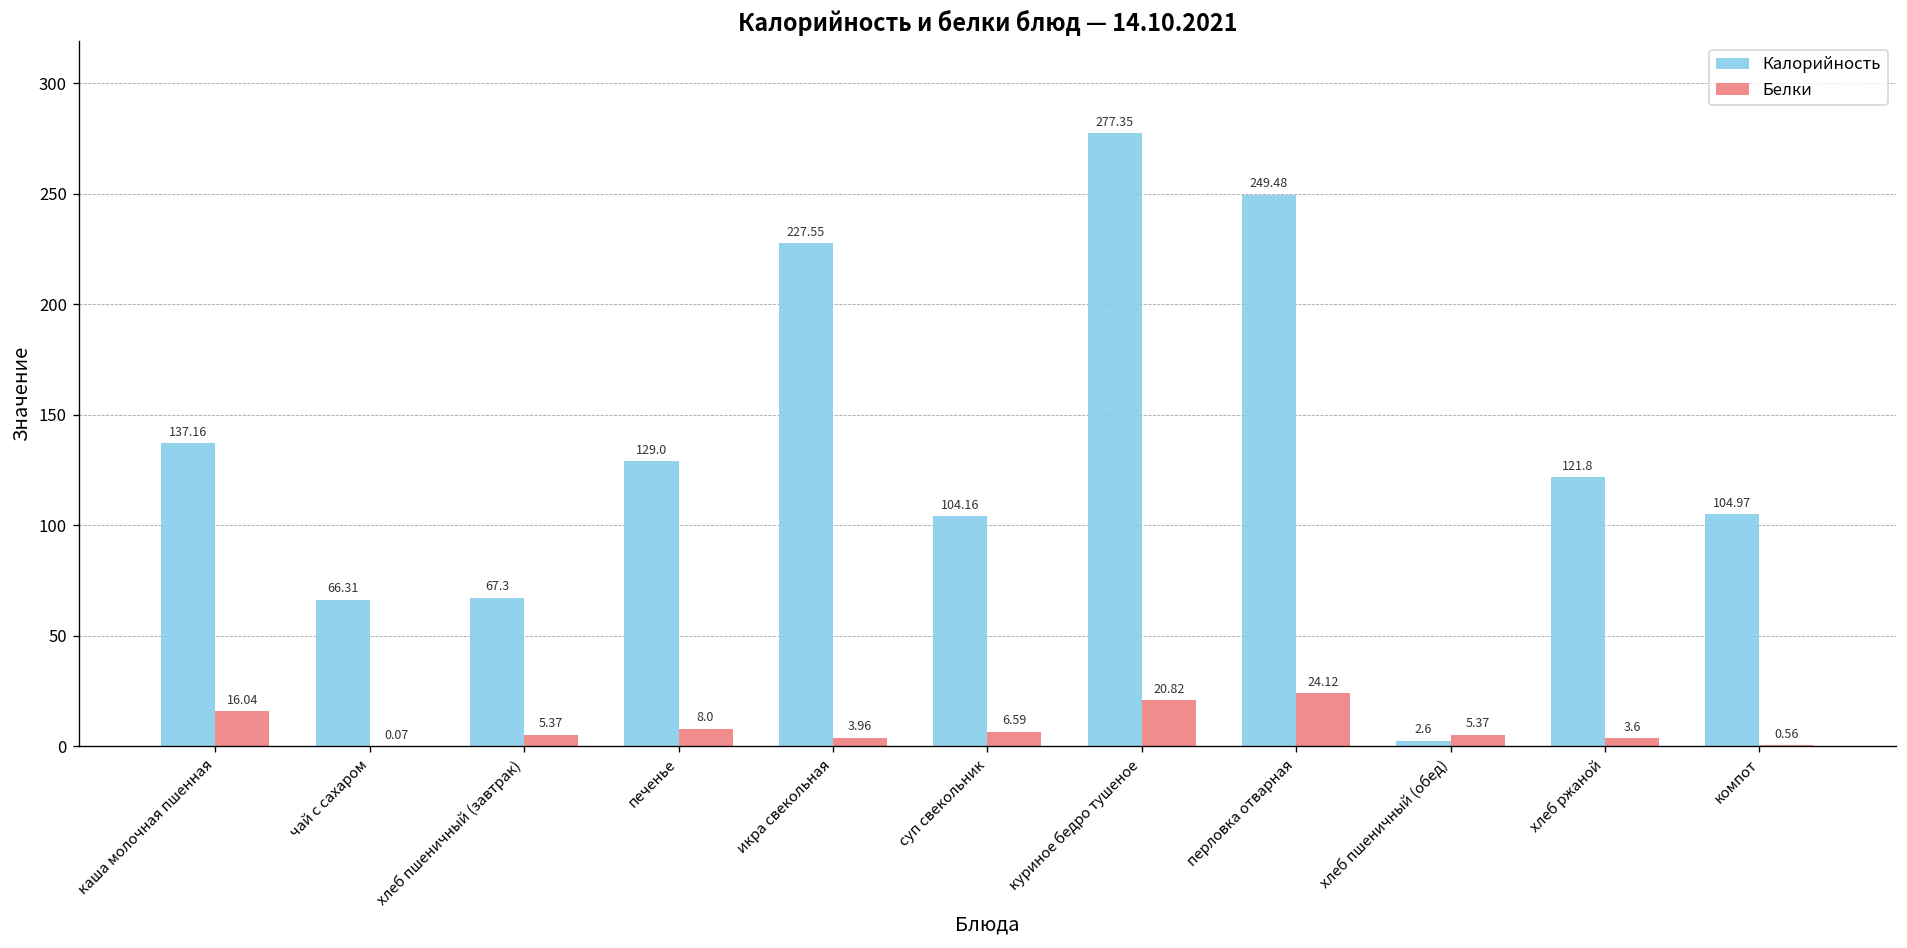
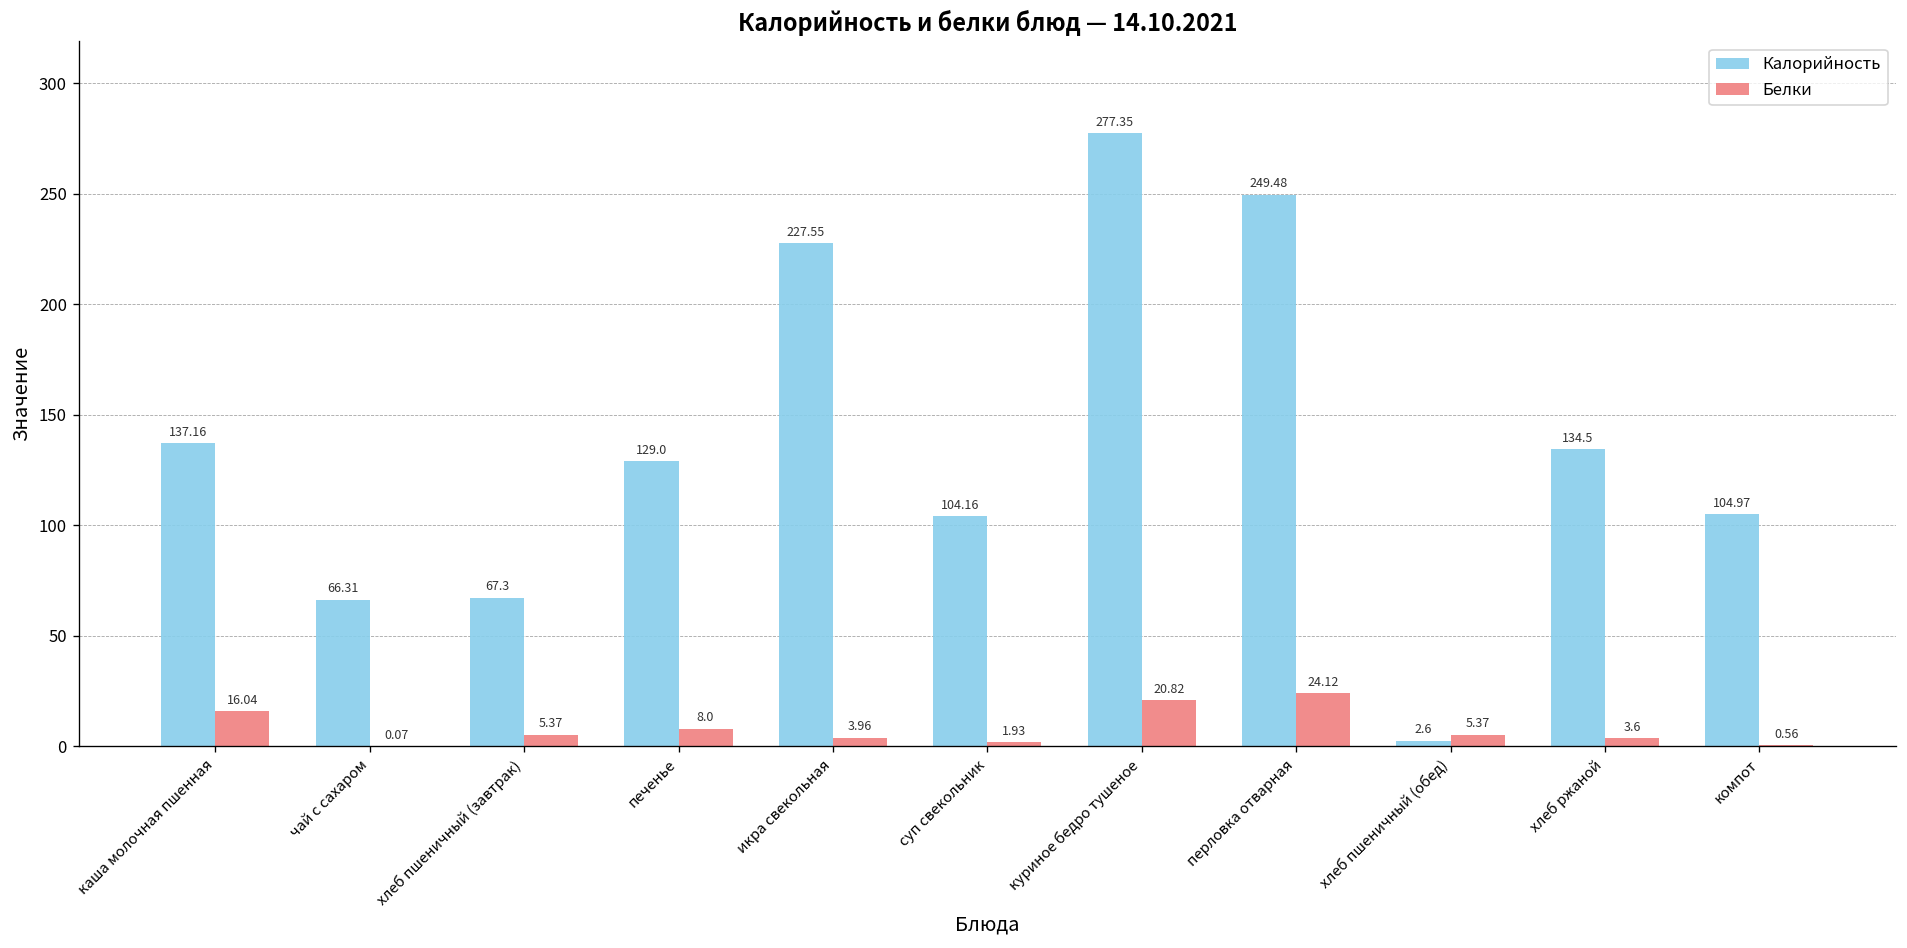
Белки, суп свекольник: 6.59 -> 1.93
Калорийность, хлеб ржаной: 121.8 -> 134.5
